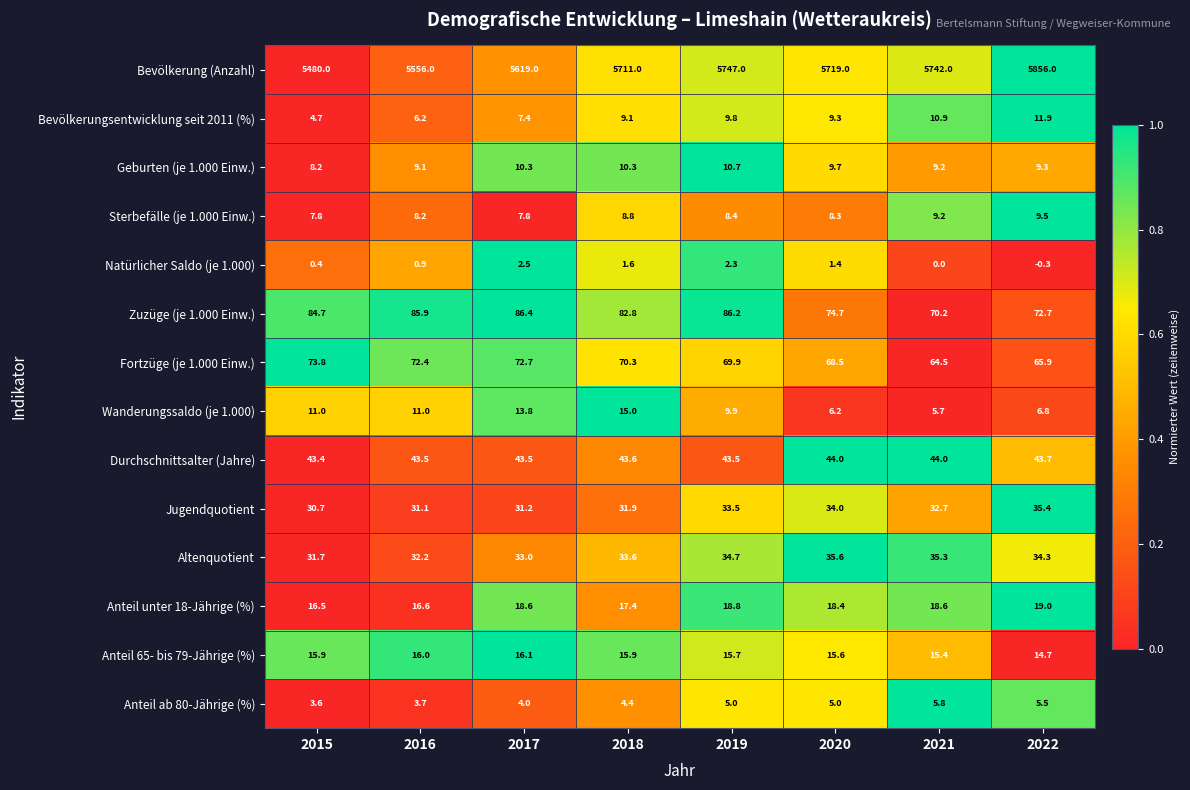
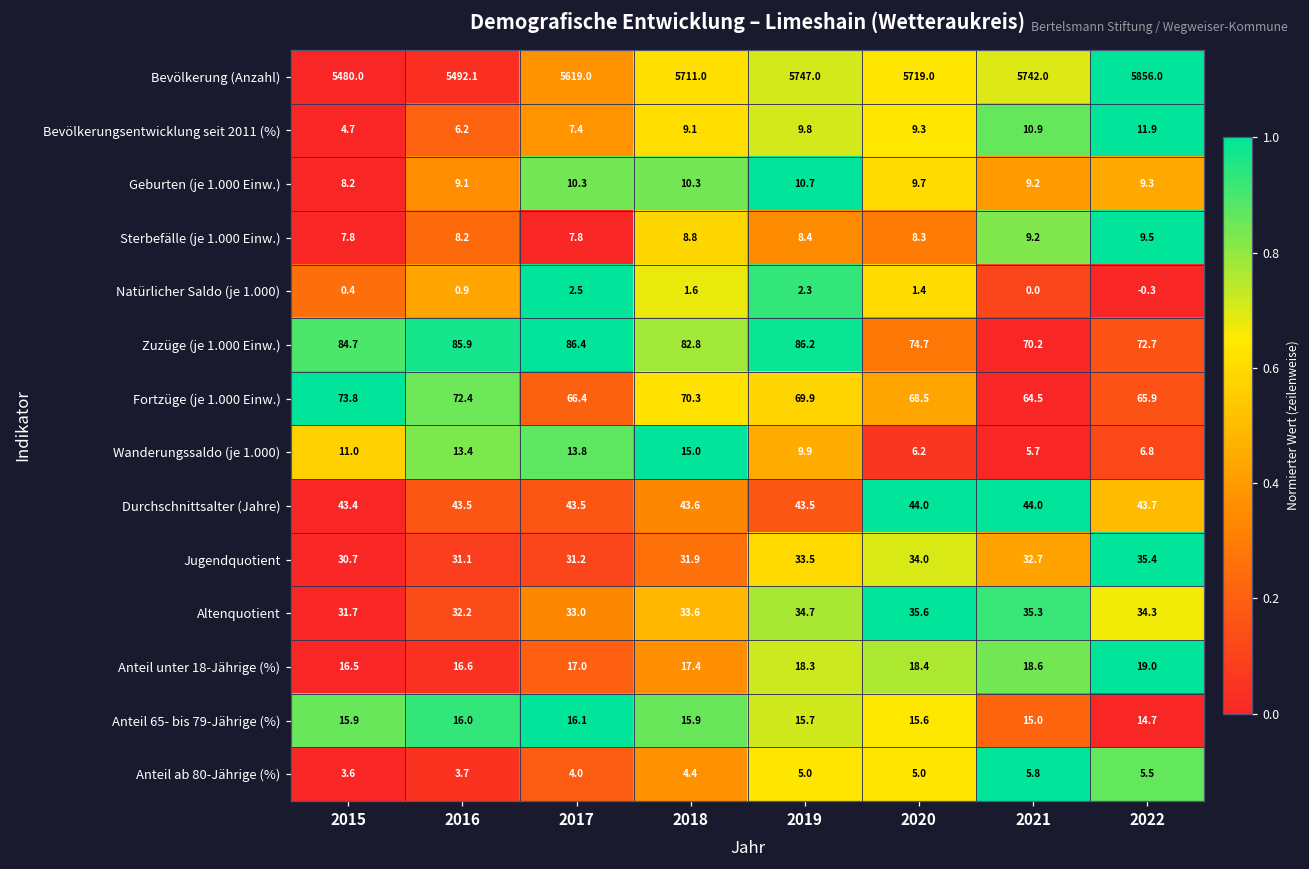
Bevölkerung (Anzahl), 2016: 5556.0 -> 5492.1
Fortzüge (je 1.000 Einw.), 2017: 72.7 -> 66.4
Wanderungssaldo (je 1.000), 2016: 11.0 -> 13.4
Anteil unter 18-Jährige (%), 2017: 18.6 -> 17.0
Anteil unter 18-Jährige (%), 2019: 18.8 -> 18.3
Anteil 65- bis 79-Jährige (%), 2021: 15.4 -> 15.0
